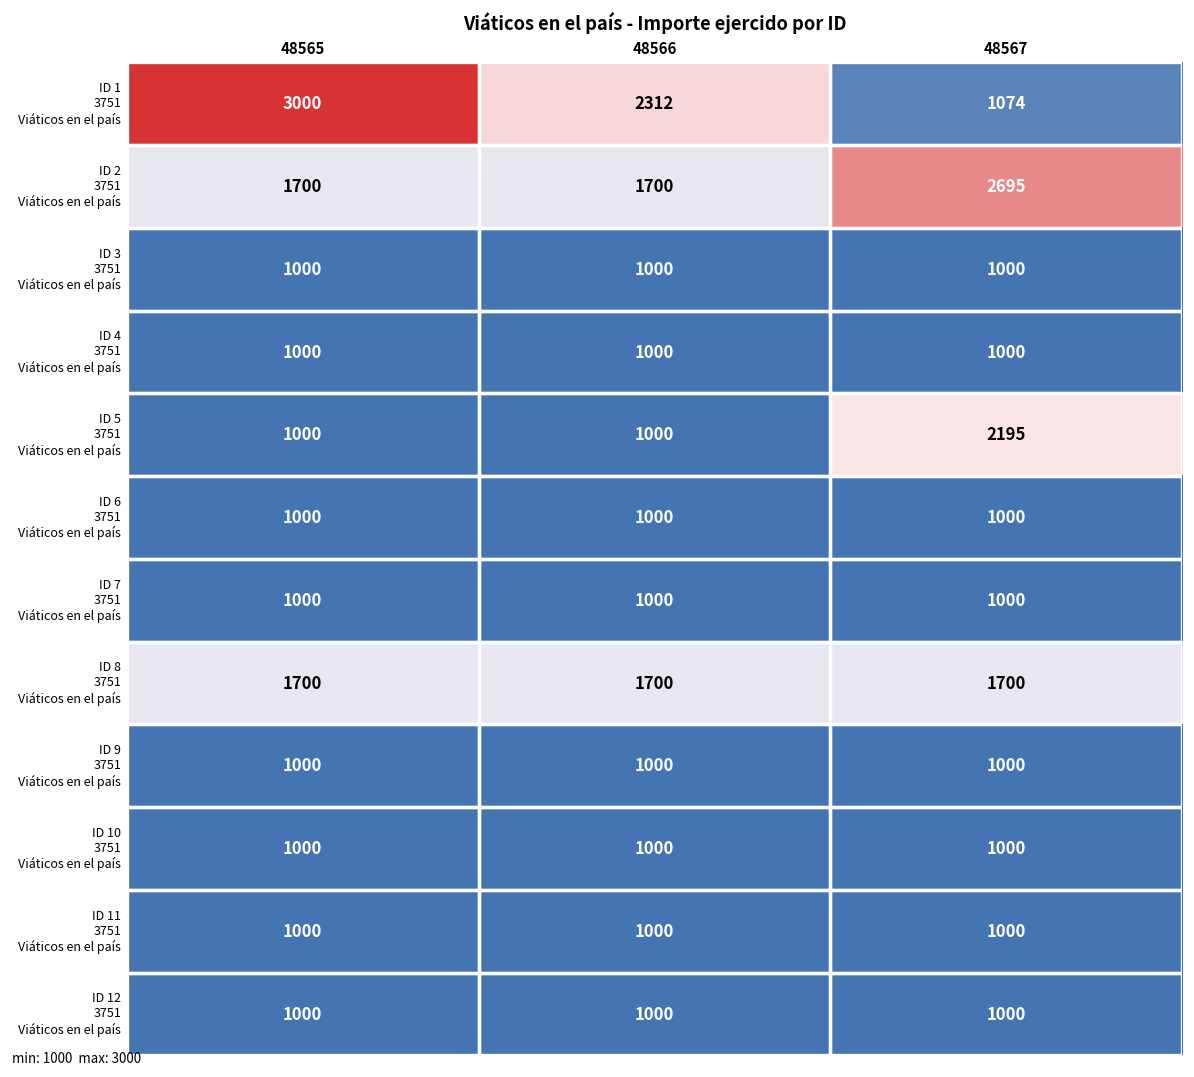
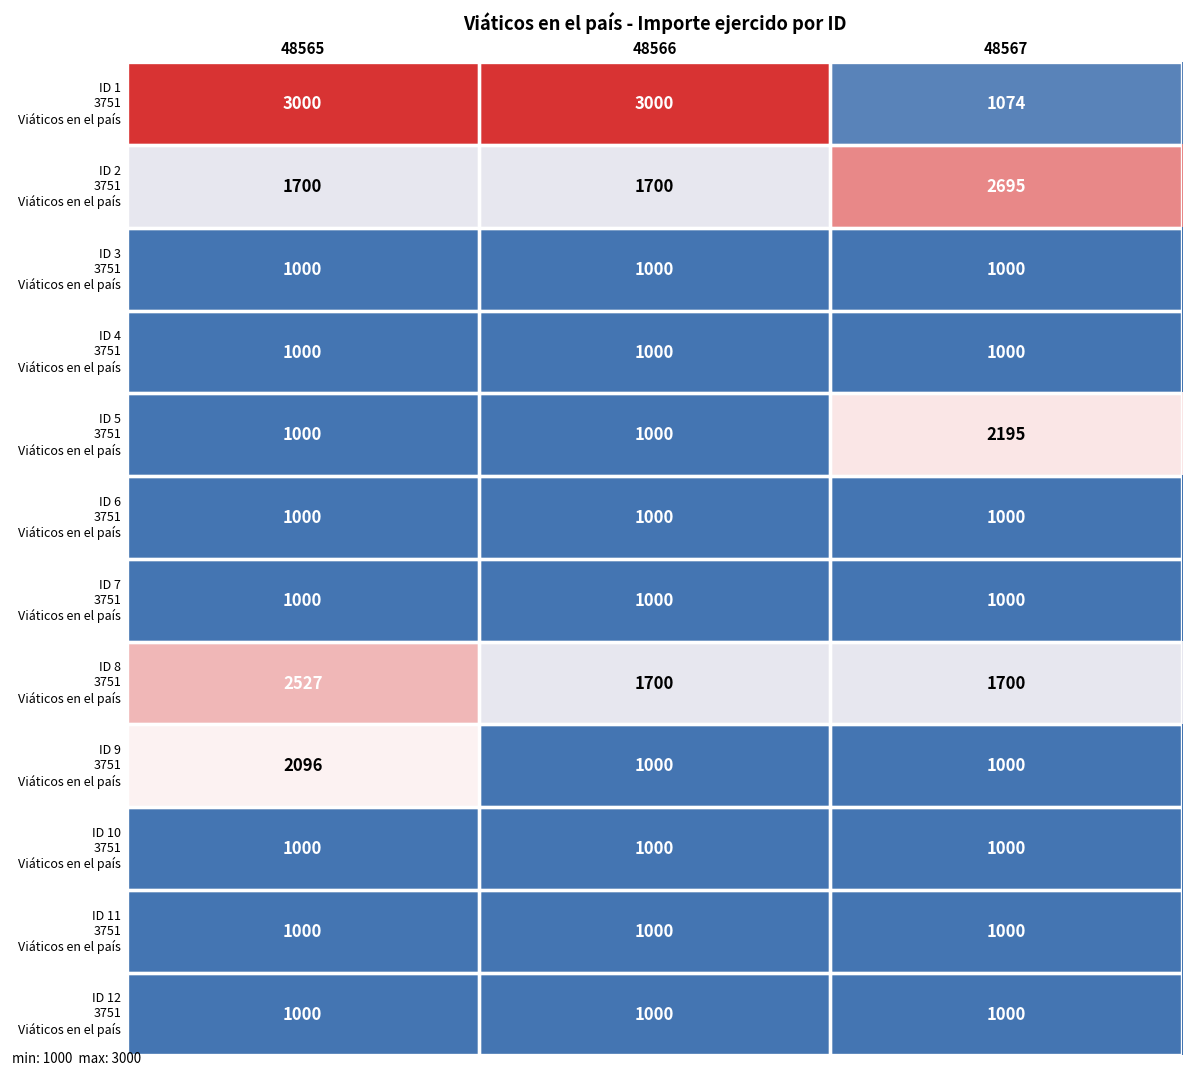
ID 1 3751 Viáticos en el país, 48566: 2312 -> 3000
ID 8 3751 Viáticos en el país, 48565: 1700 -> 2527
ID 9 3751 Viáticos en el país, 48565: 1000 -> 2096
